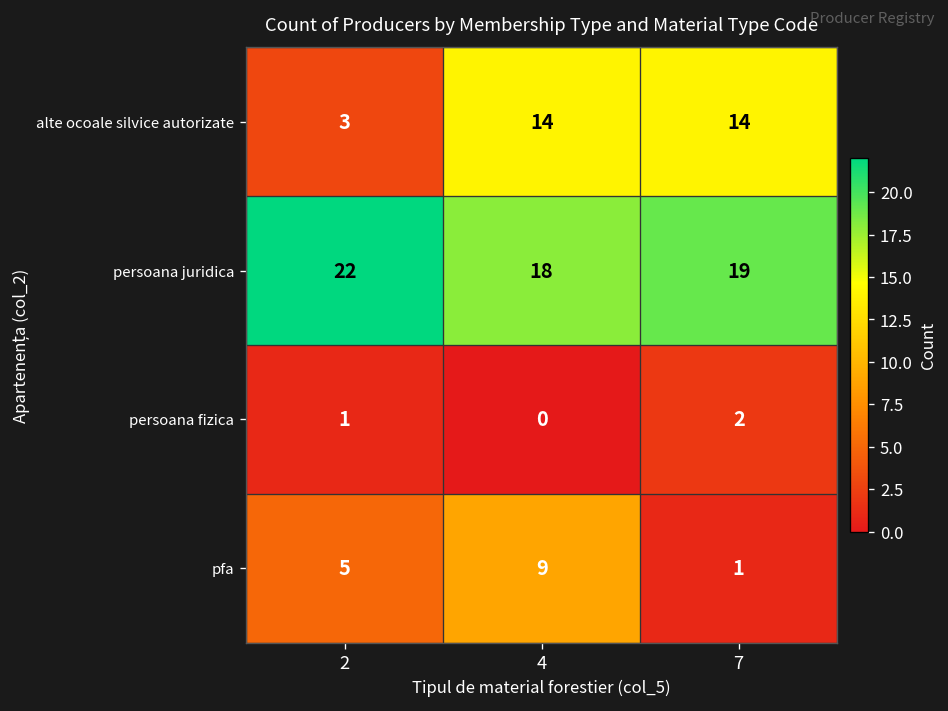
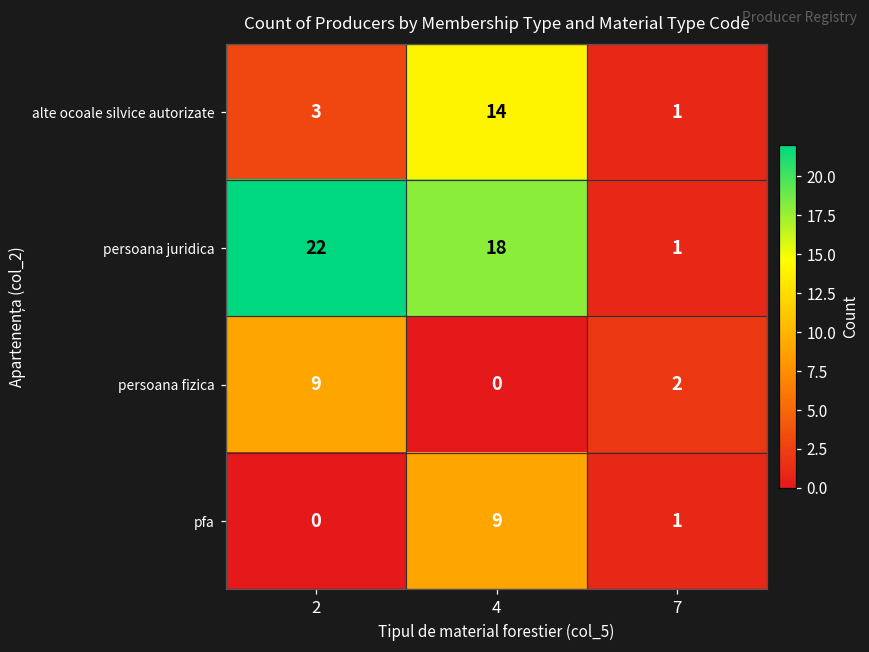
alte ocoale silvice autorizate, 7: 14 -> 1
persoana juridica, 7: 19 -> 1
persoana fizica, 2: 1 -> 9
pfa, 2: 5 -> 0
